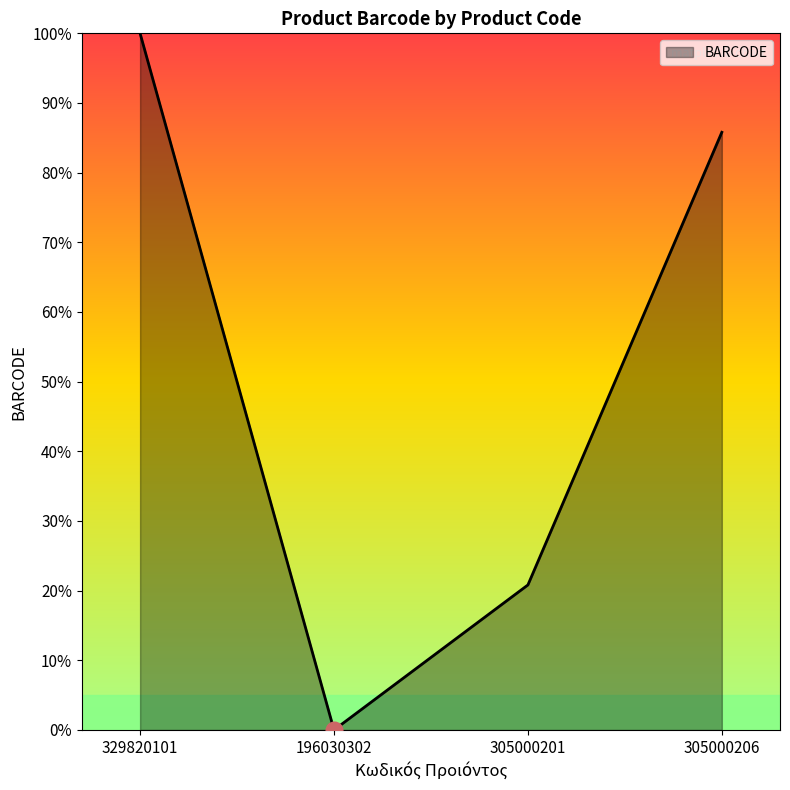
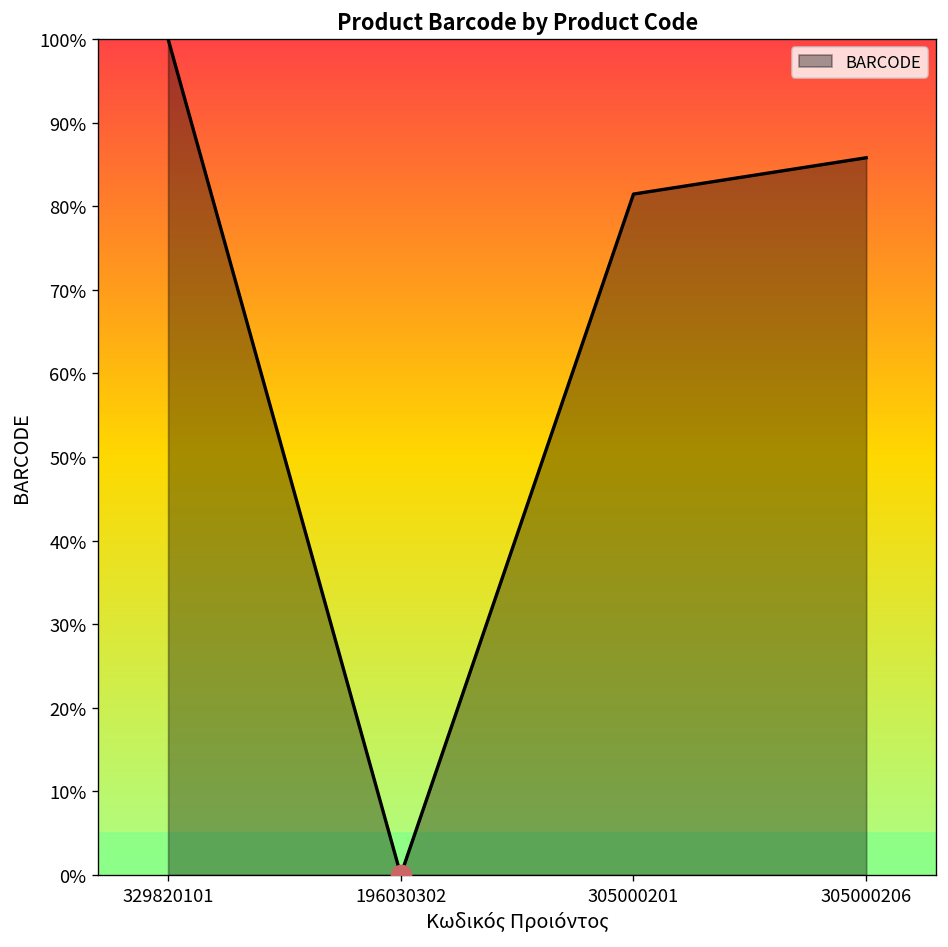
BARCODE, 305000201: 21% -> 81%
